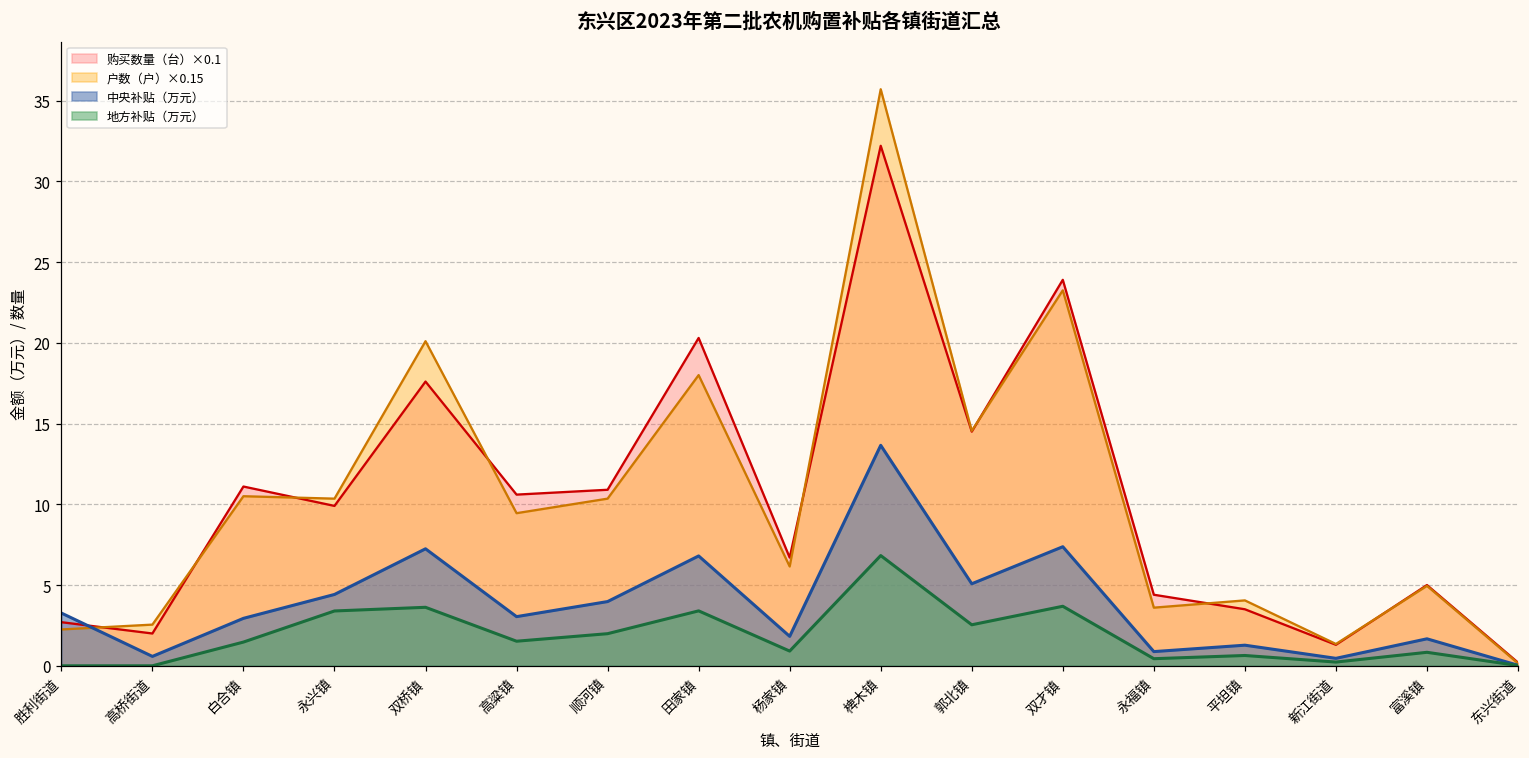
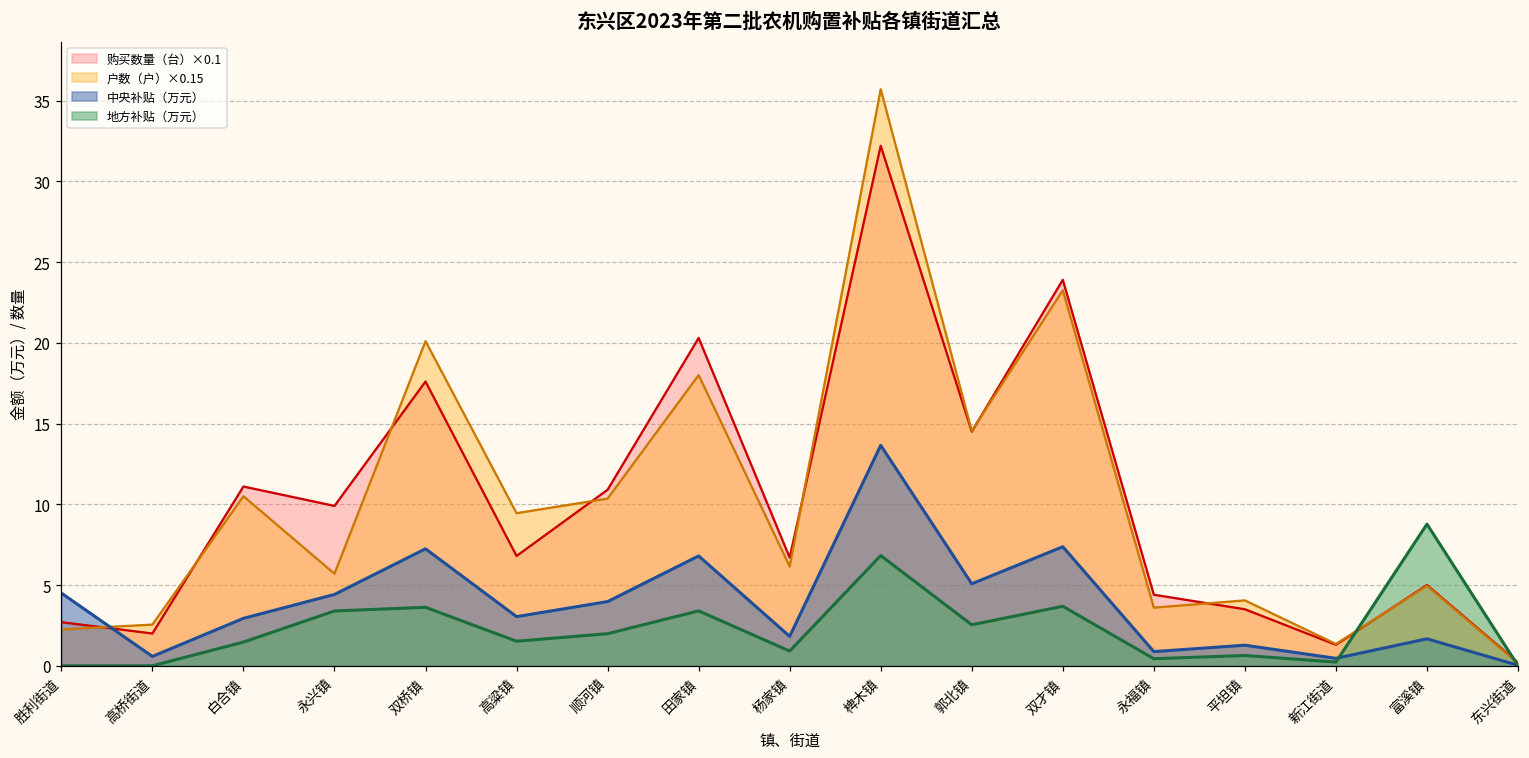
中央补贴（万元）, 胜利街道: 3.3 -> 4.5
户数（户）×0.15, 永兴镇: 10.4 -> 5.7
购买数量（台）×0.1, 高粱镇: 10.6 -> 6.8
地方补贴（万元）, 富溪镇: 0.8 -> 8.8
